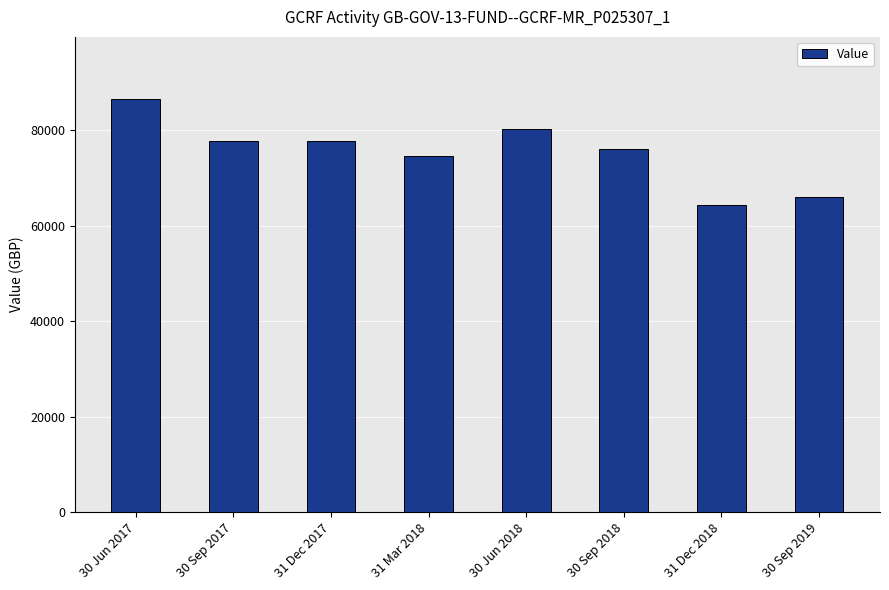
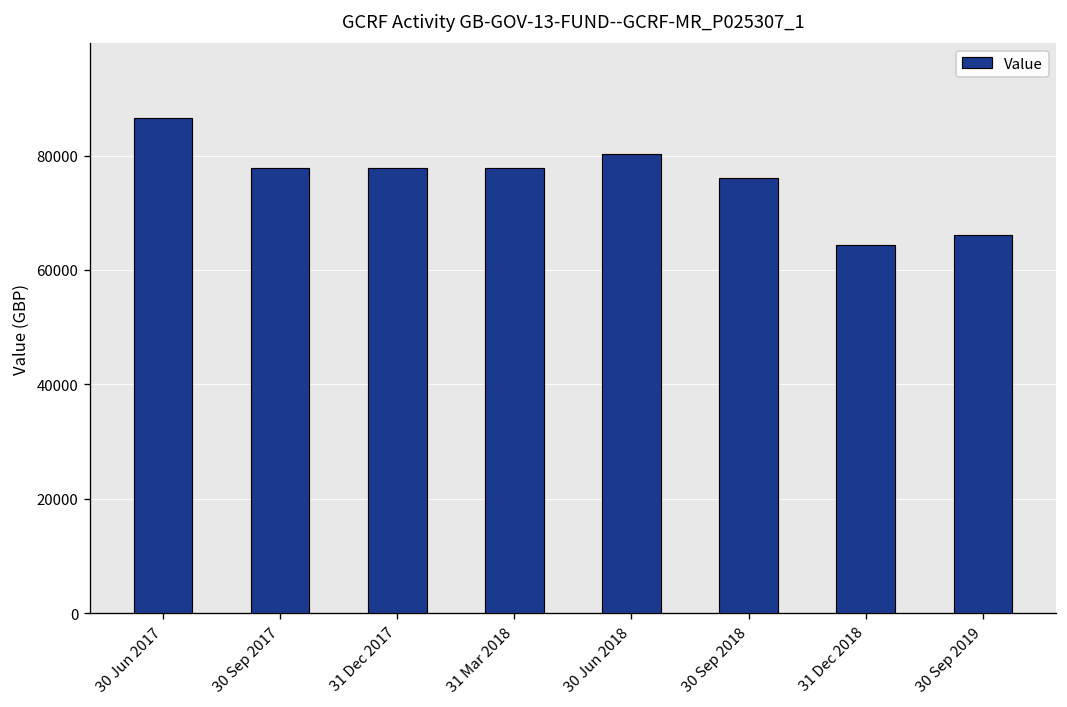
31 Mar 2018: 75000 -> 78000
